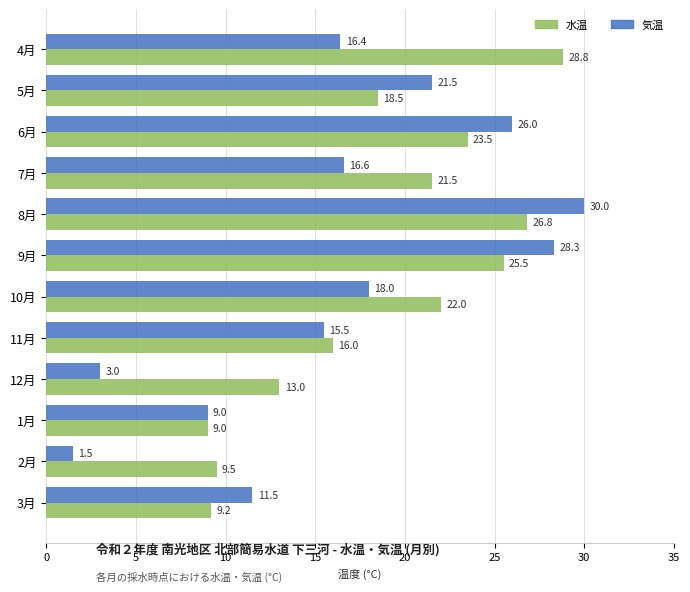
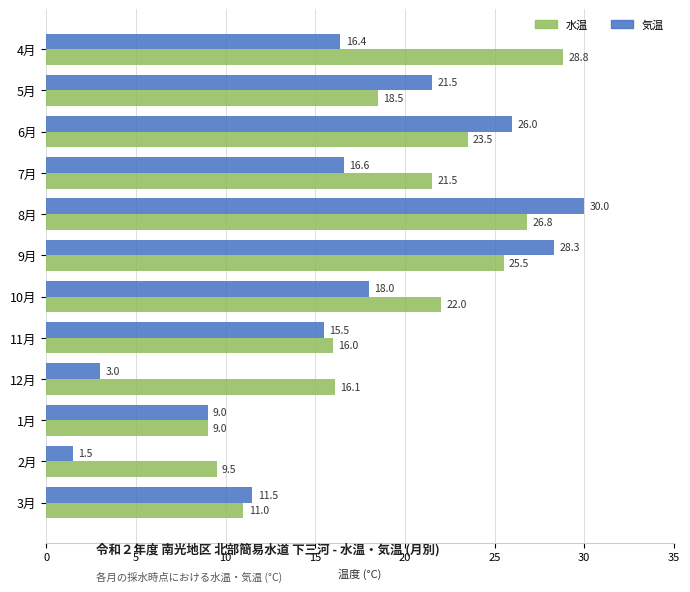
水温, 12月: 13.0 -> 16.1
水温, 3月: 9.2 -> 11.0
